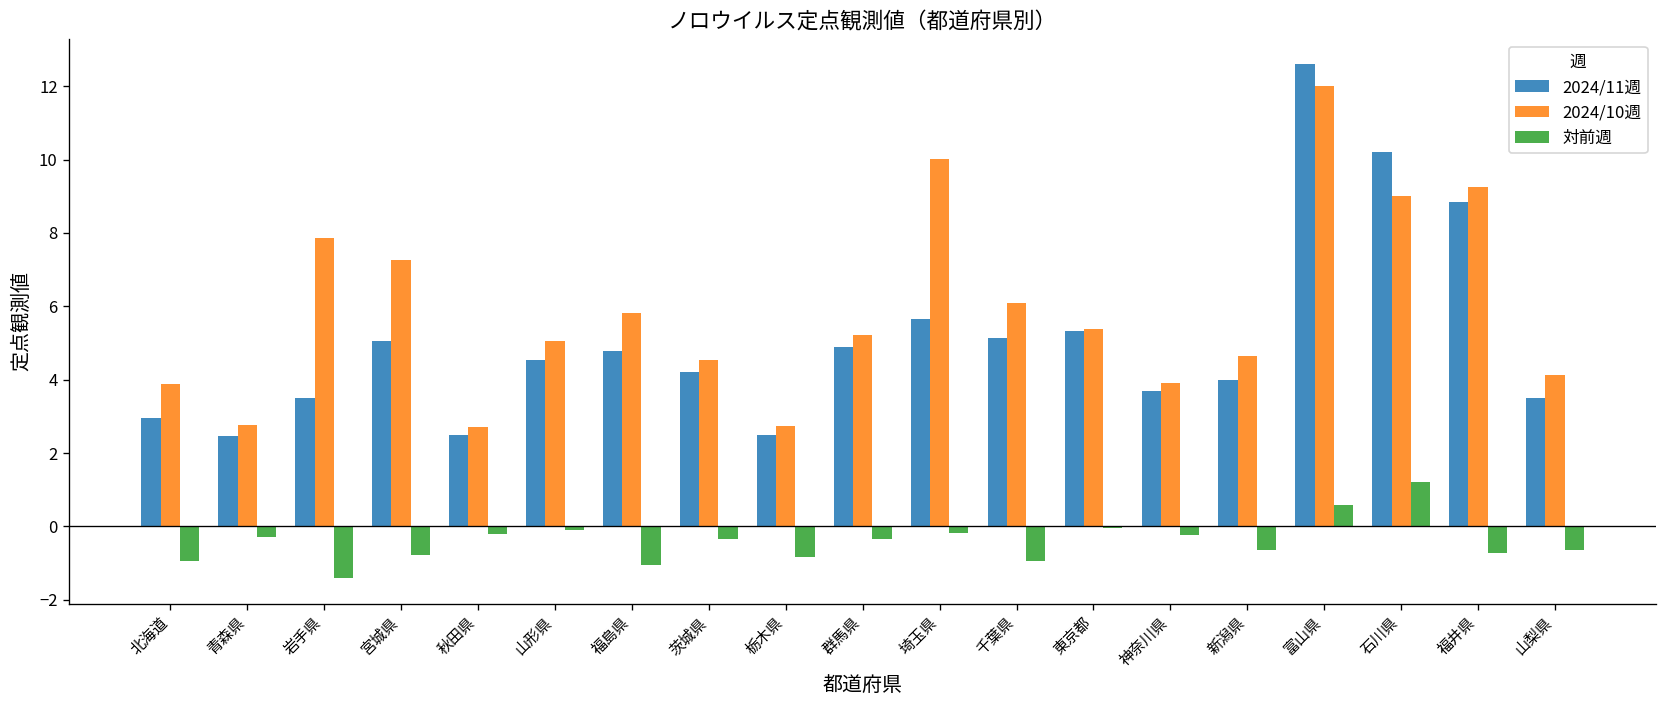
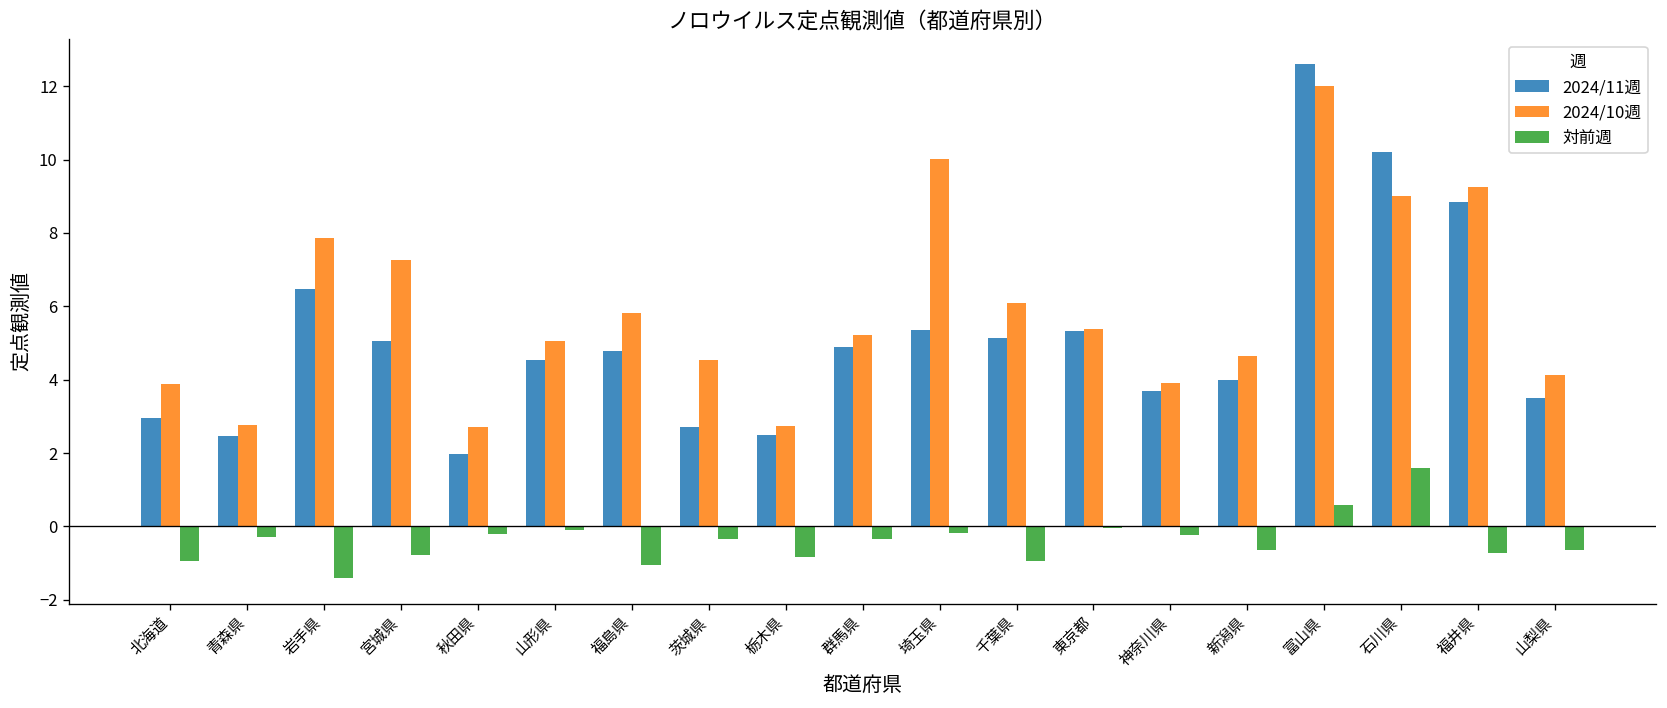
2024/11週, 岩手県: 3.5 -> 6.5
2024/11週, 秋田県: 2.5 -> 2.0
2024/11週, 茨城県: 4.2 -> 2.7
2024/11週, 埼玉県: 5.6 -> 5.3
対前週, 石川県: 1.2 -> 1.6
